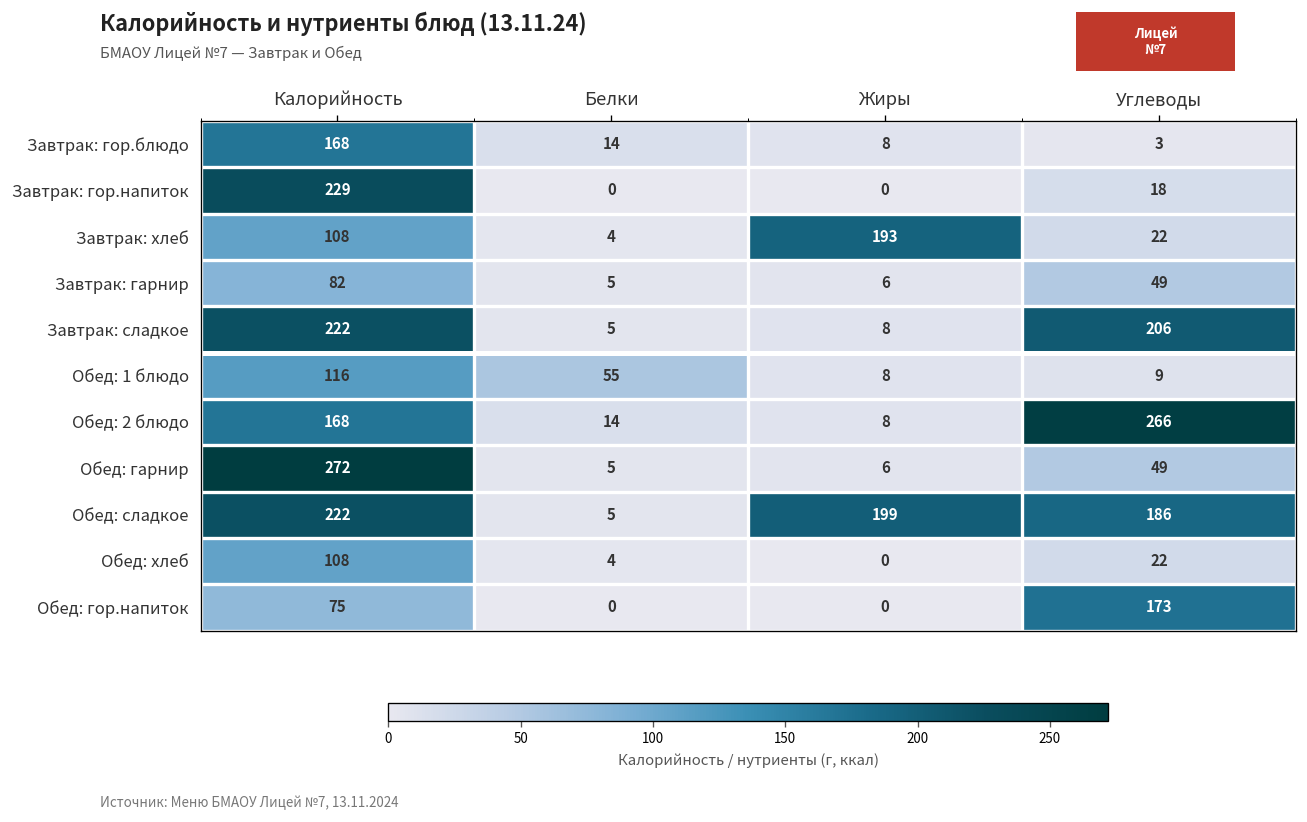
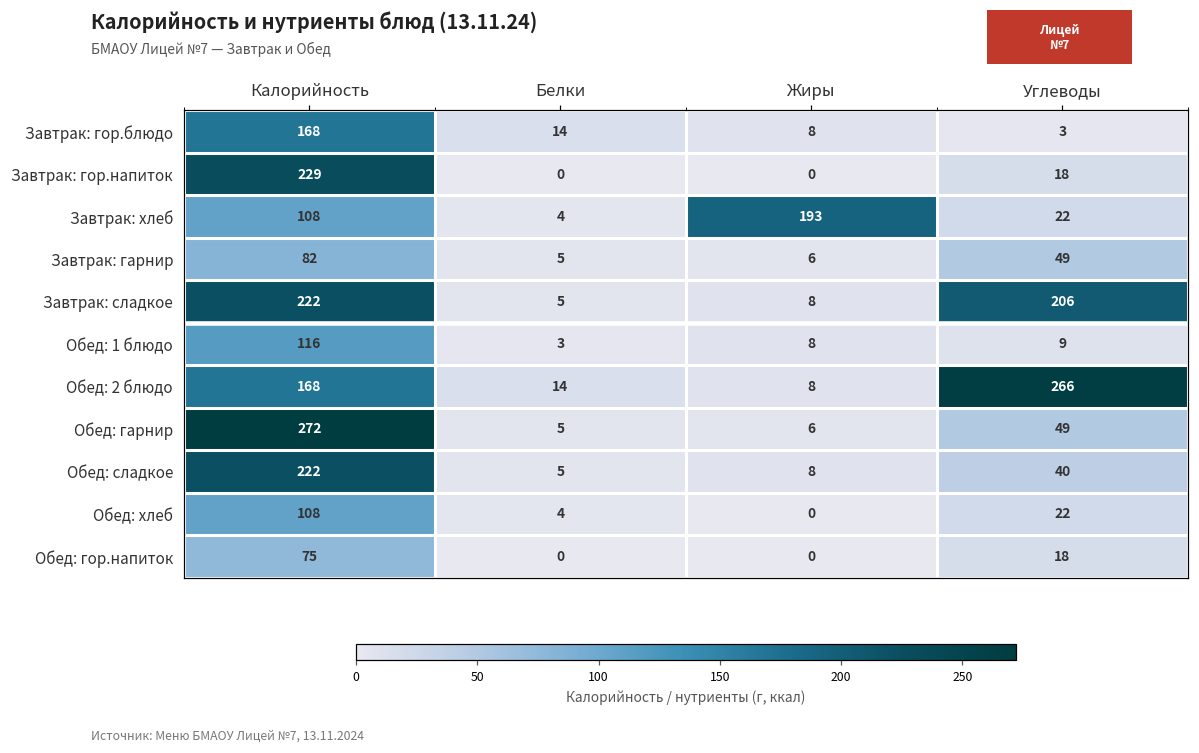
Обед: 1 блюдо, Белки: 55 -> 3
Обед: сладкое, Жиры: 199 -> 8
Обед: сладкое, Углеводы: 186 -> 40
Обед: гор.напиток, Углеводы: 173 -> 18
